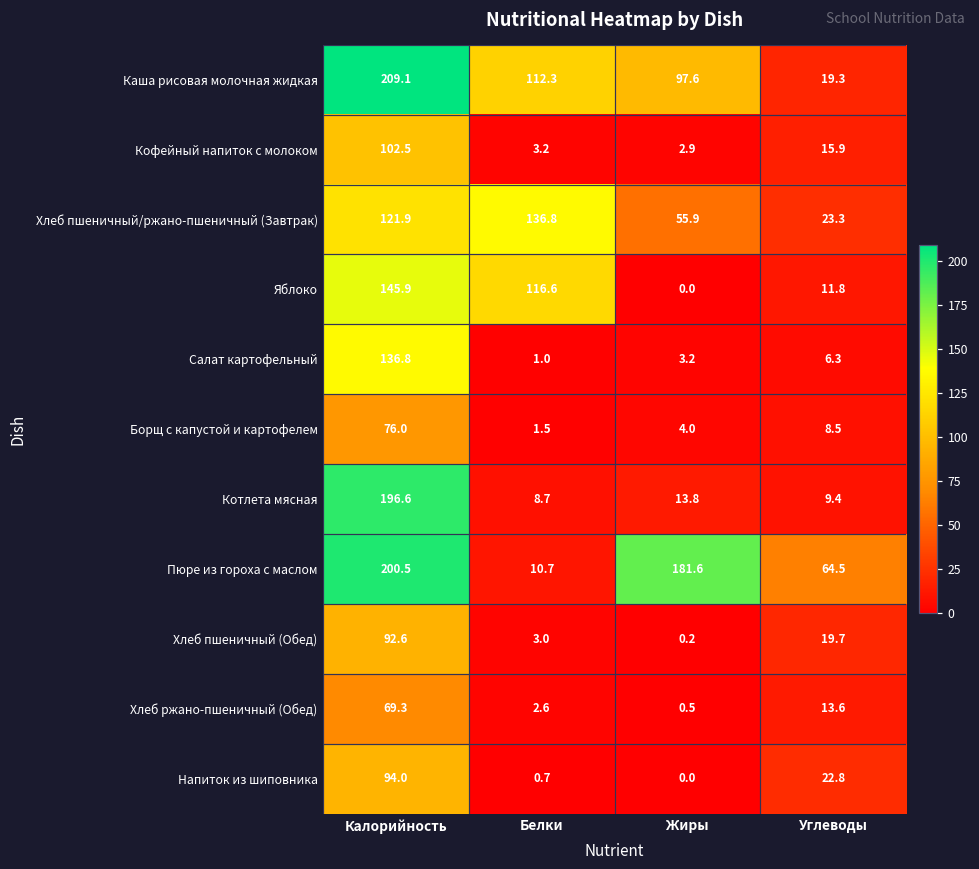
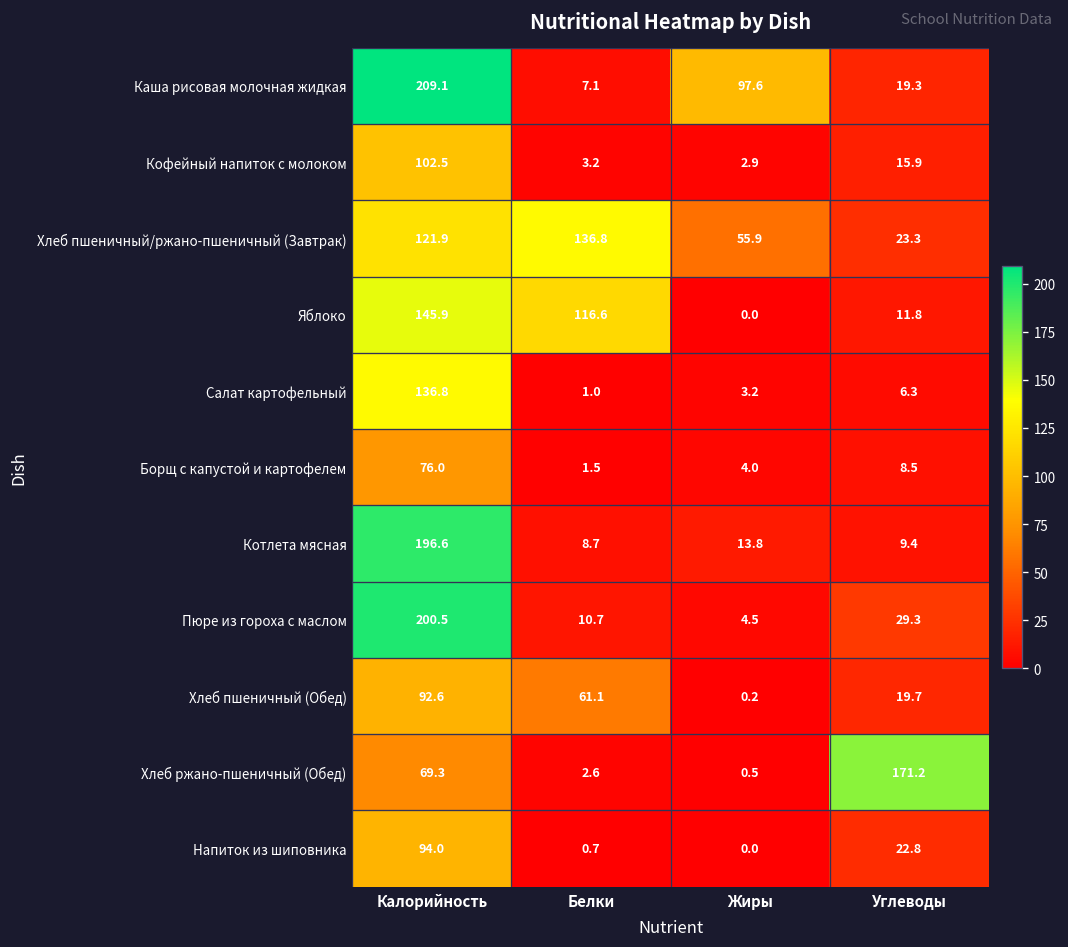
Каша рисовая молочная жидкая, Белки: 112.3 -> 7.1
Пюре из гороха с маслом, Жиры: 181.6 -> 4.5
Пюре из гороха с маслом, Углеводы: 64.5 -> 29.3
Хлеб пшеничный (Обед), Белки: 3.0 -> 61.1
Хлеб ржано-пшеничный (Обед), Углеводы: 13.6 -> 171.2
